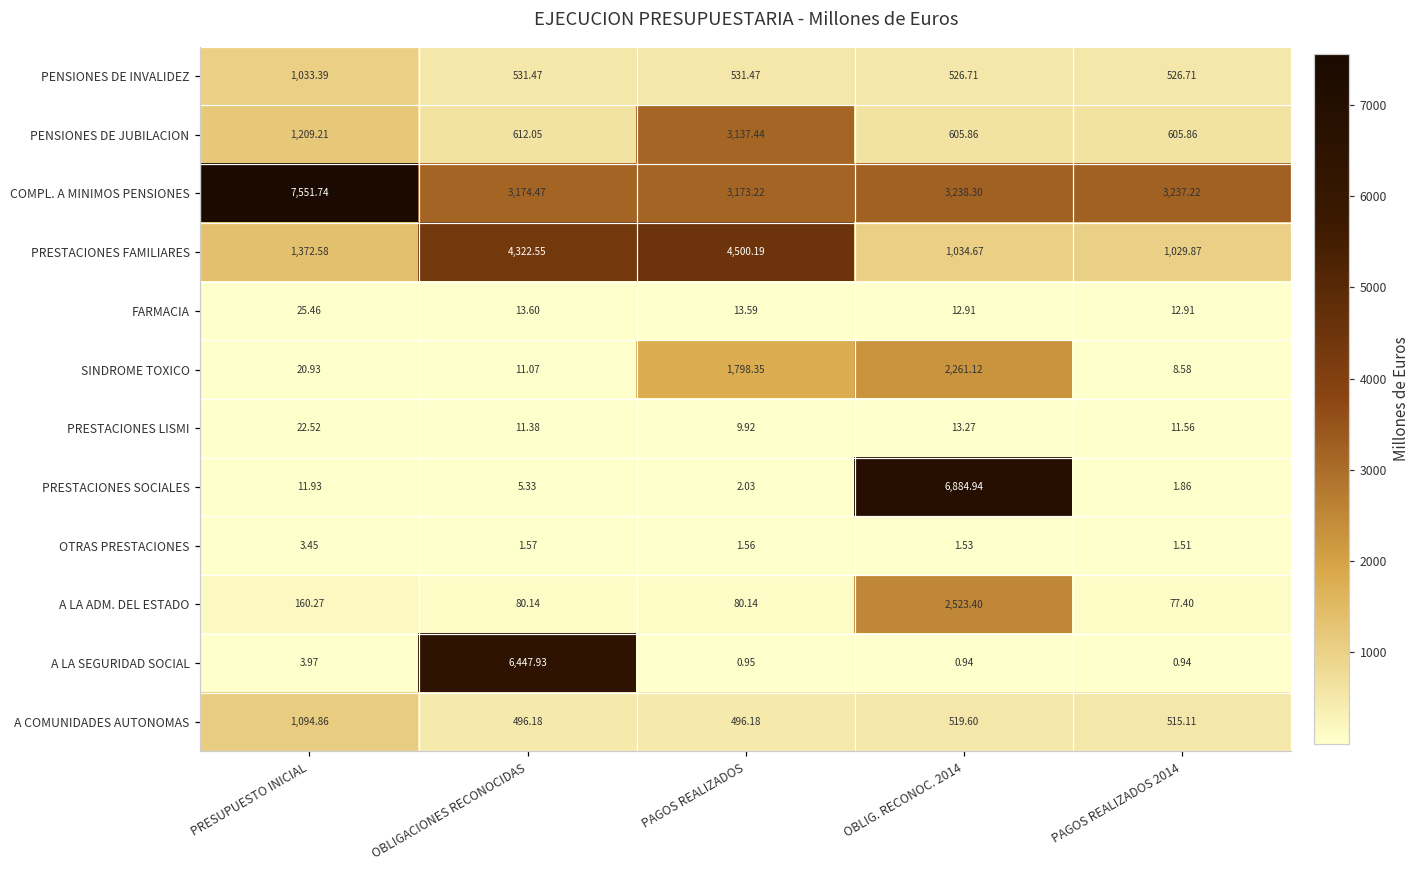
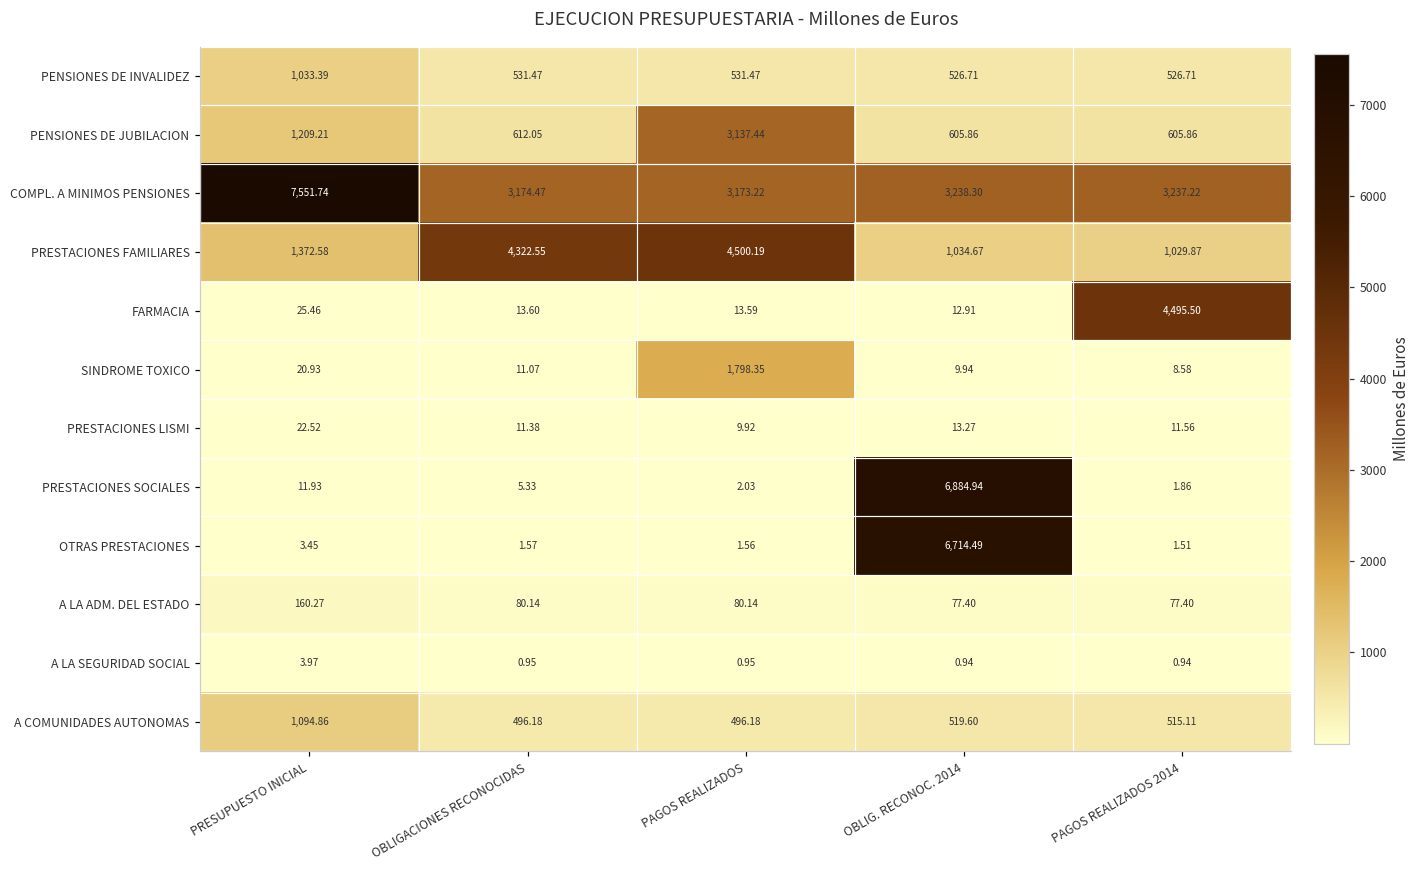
FARMACIA, PAGOS REALIZADOS 2014: 12.91 -> 4,495.50
SINDROME TOXICO, OBLIG. RECONOC. 2014: 2,261.12 -> 9.94
OTRAS PRESTACIONES, OBLIG. RECONOC. 2014: 1.53 -> 6,714.49
A LA ADM. DEL ESTADO, OBLIG. RECONOC. 2014: 2,523.40 -> 77.40
A LA SEGURIDAD SOCIAL, OBLIGACIONES RECONOCIDAS: 6,447.93 -> 0.95
